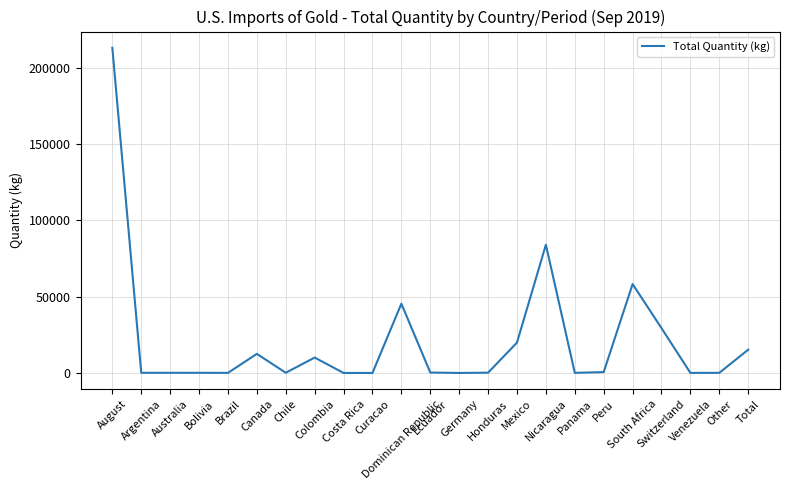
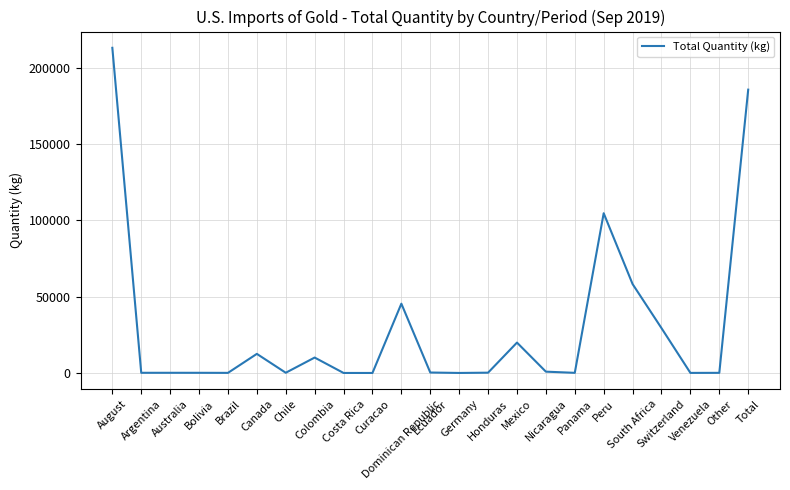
Nicaragua: 84000 -> 1000
Peru: 1000 -> 105000
Total: 15000 -> 186000
